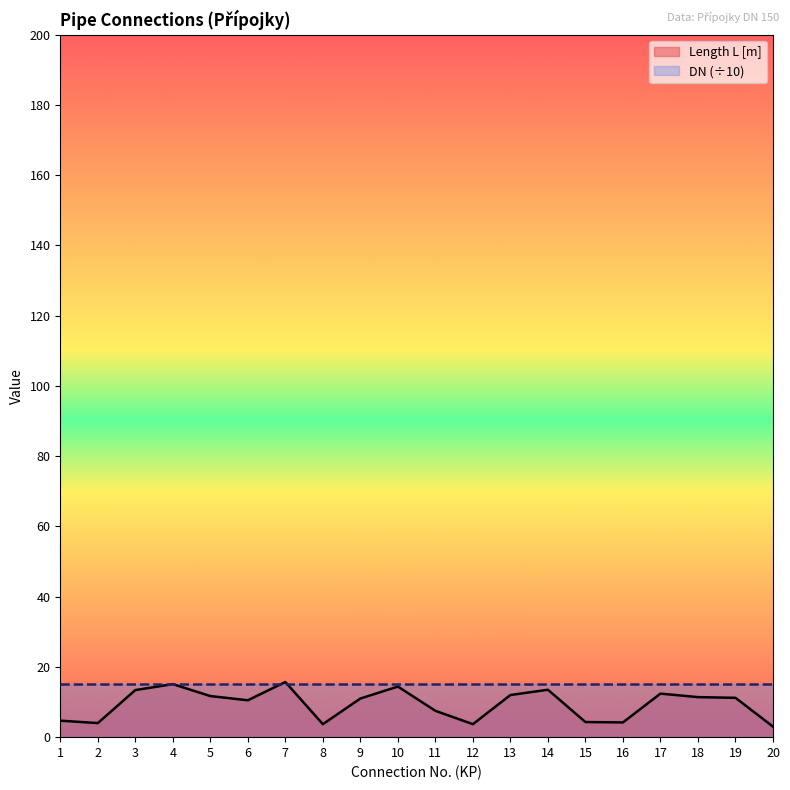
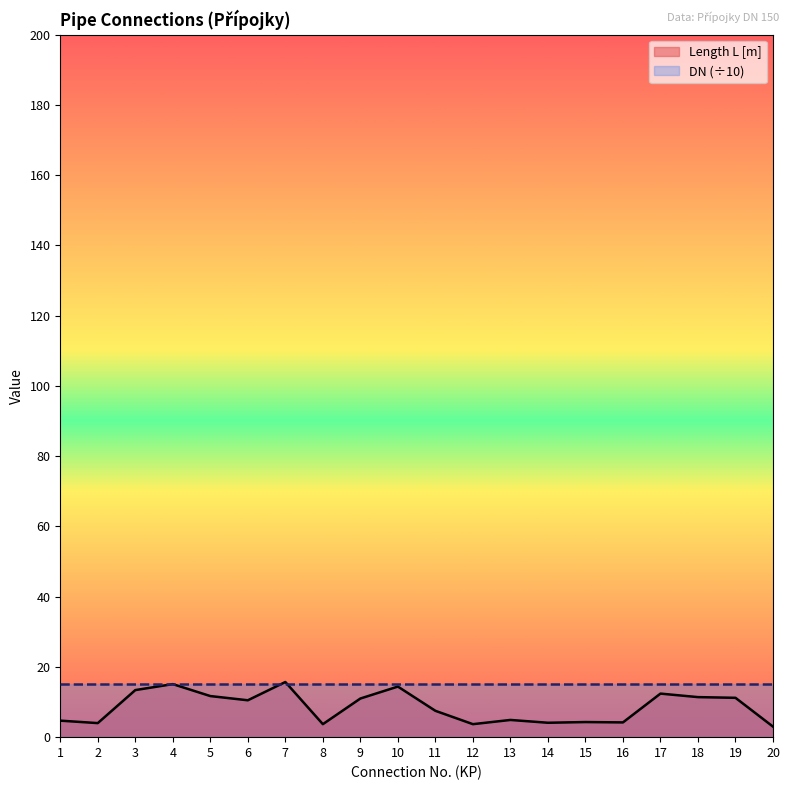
Length L [m], 13: 12 -> 5
Length L [m], 14: 14 -> 4
